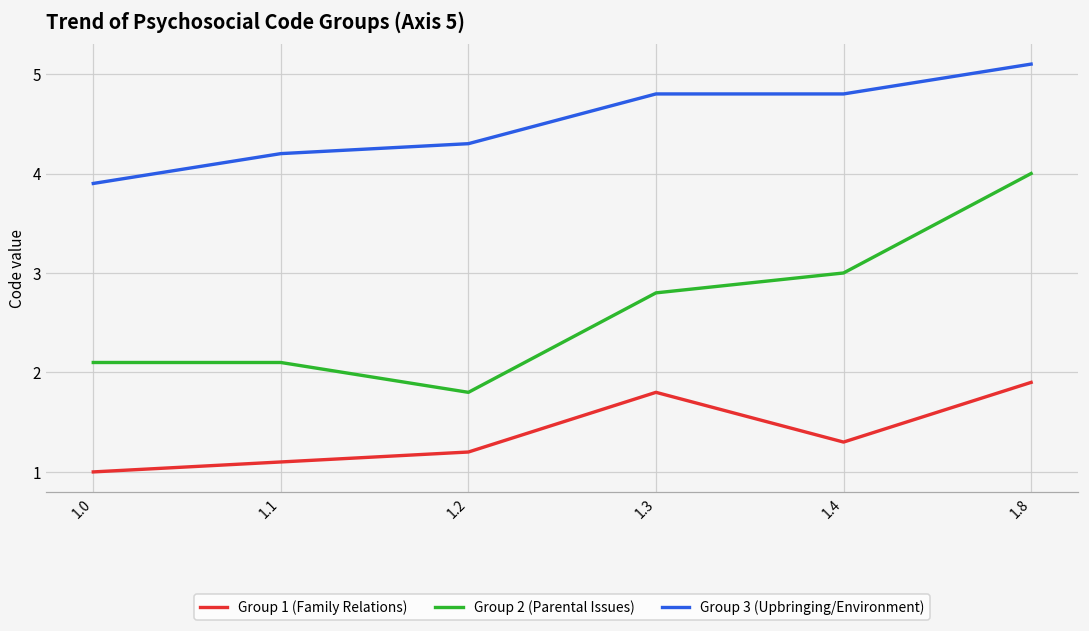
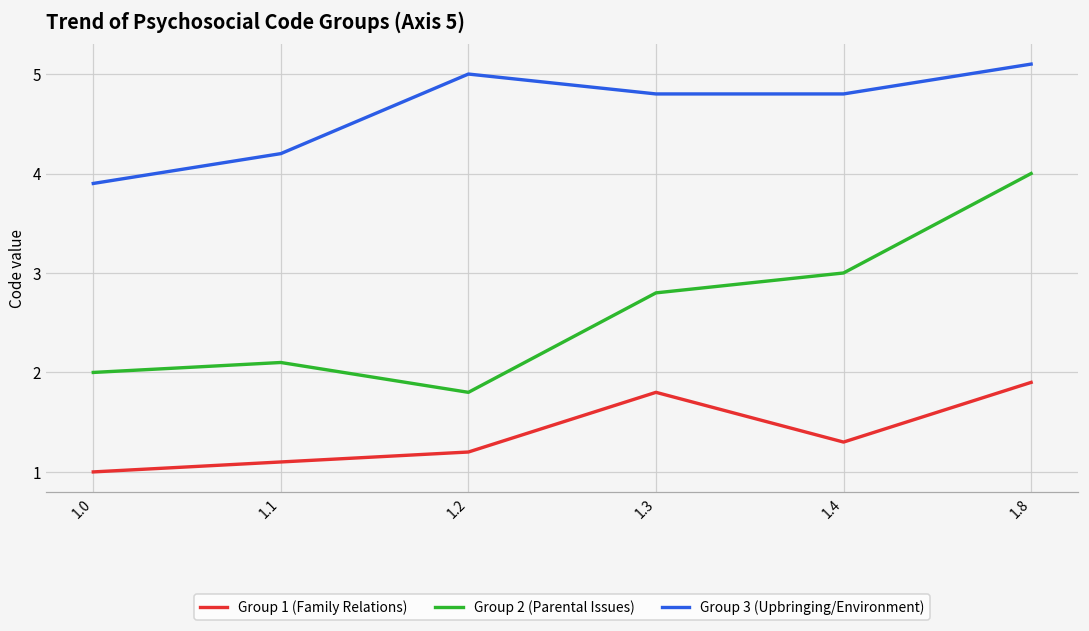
Group 2 (Parental Issues), 1.0: 2.1 -> 2.0
Group 3 (Upbringing/Environment), 1.2: 4.3 -> 5.0
